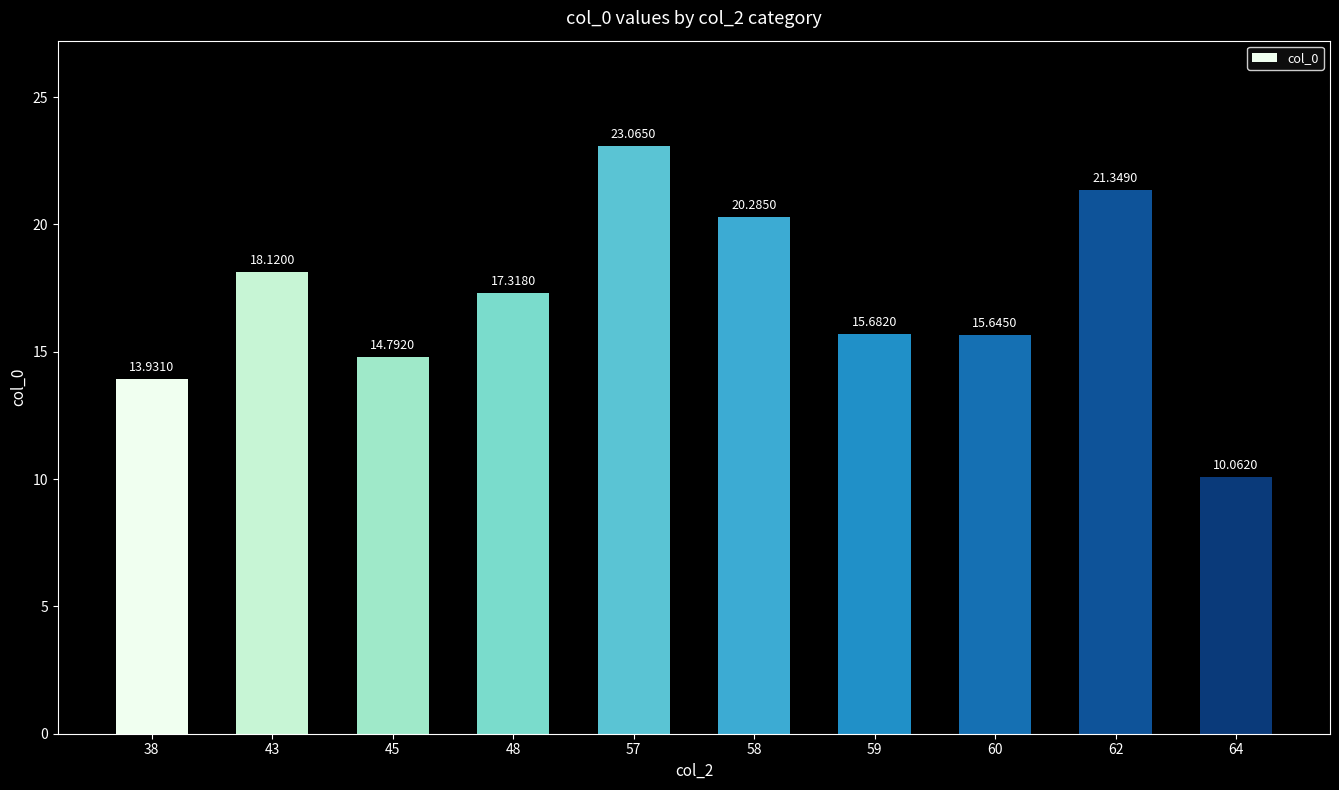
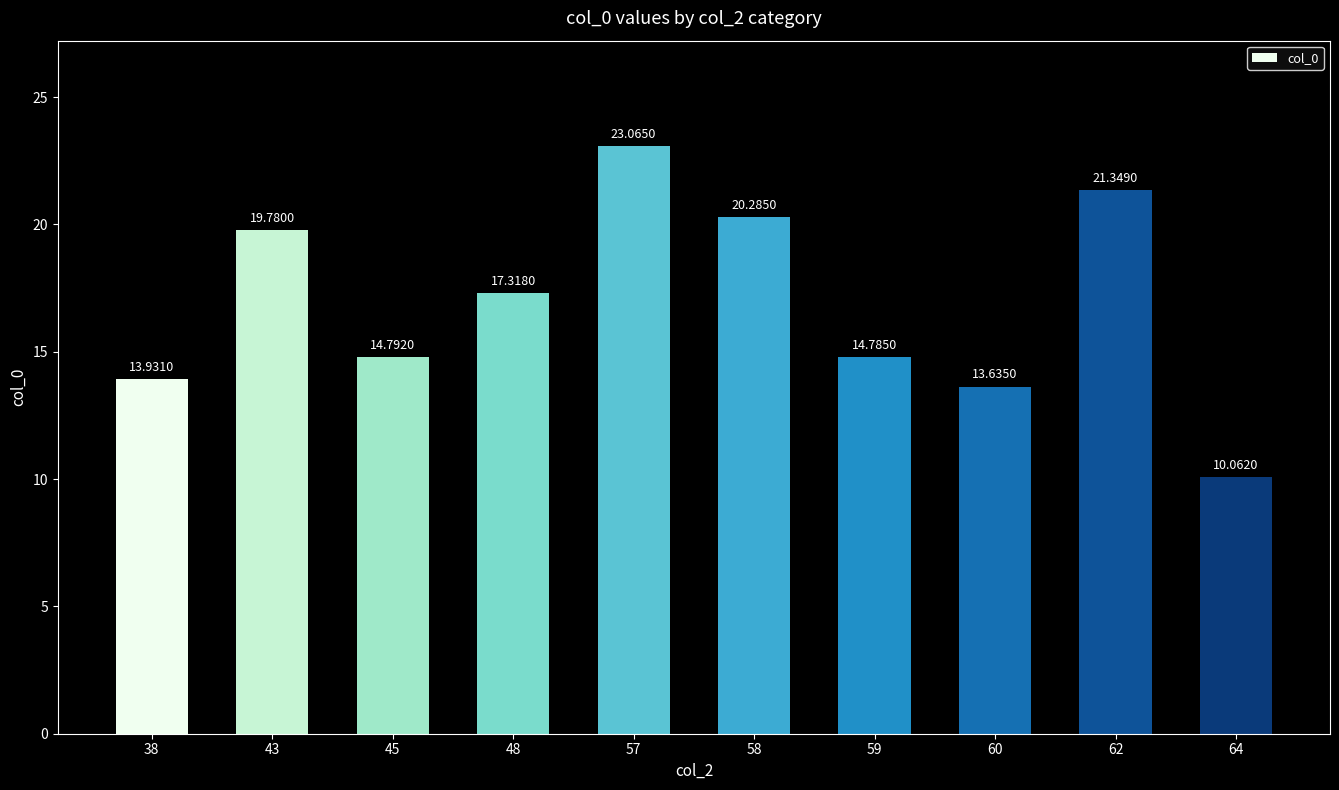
43: 18.1200 -> 19.7800
59: 15.6820 -> 14.7850
60: 15.6450 -> 13.6350
